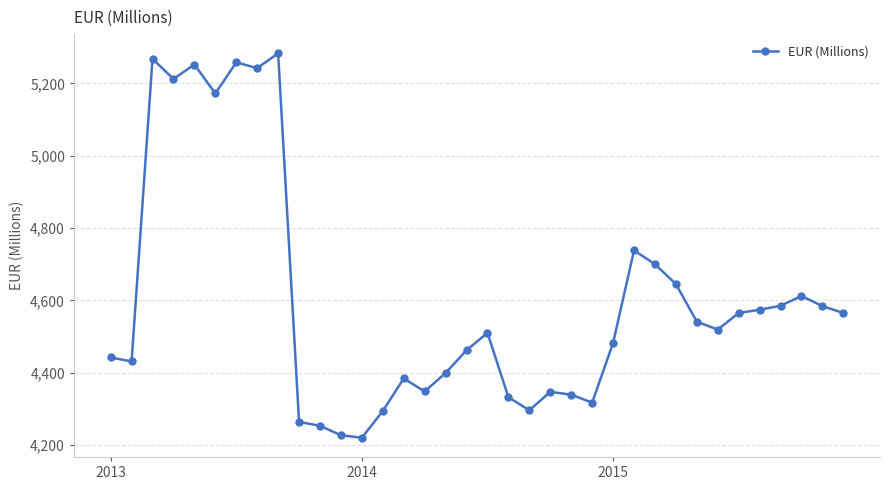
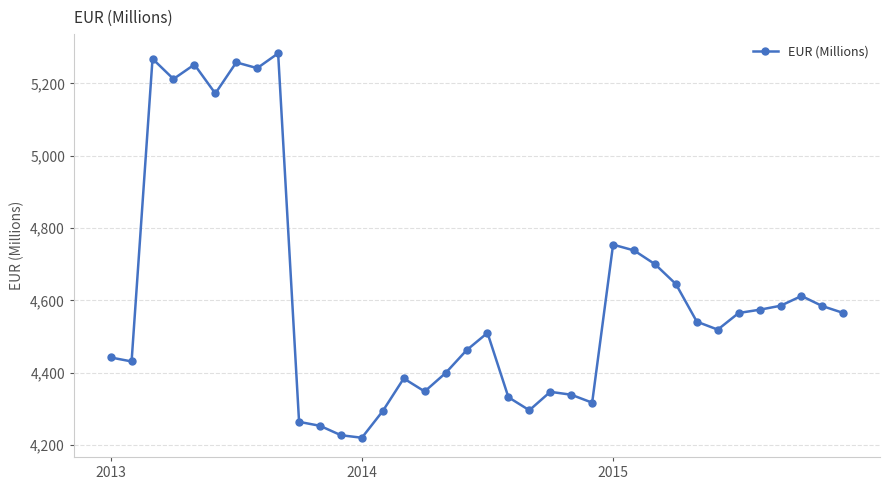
2015: 4,480 -> 4,750
